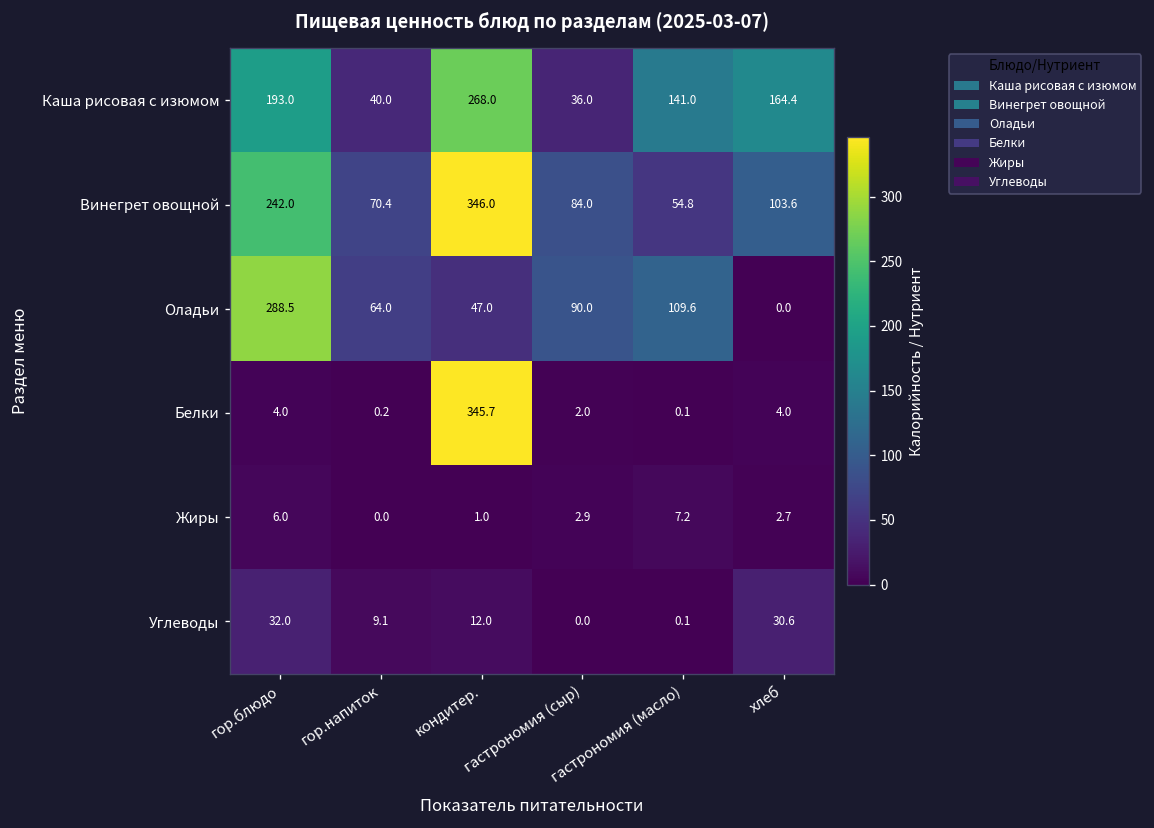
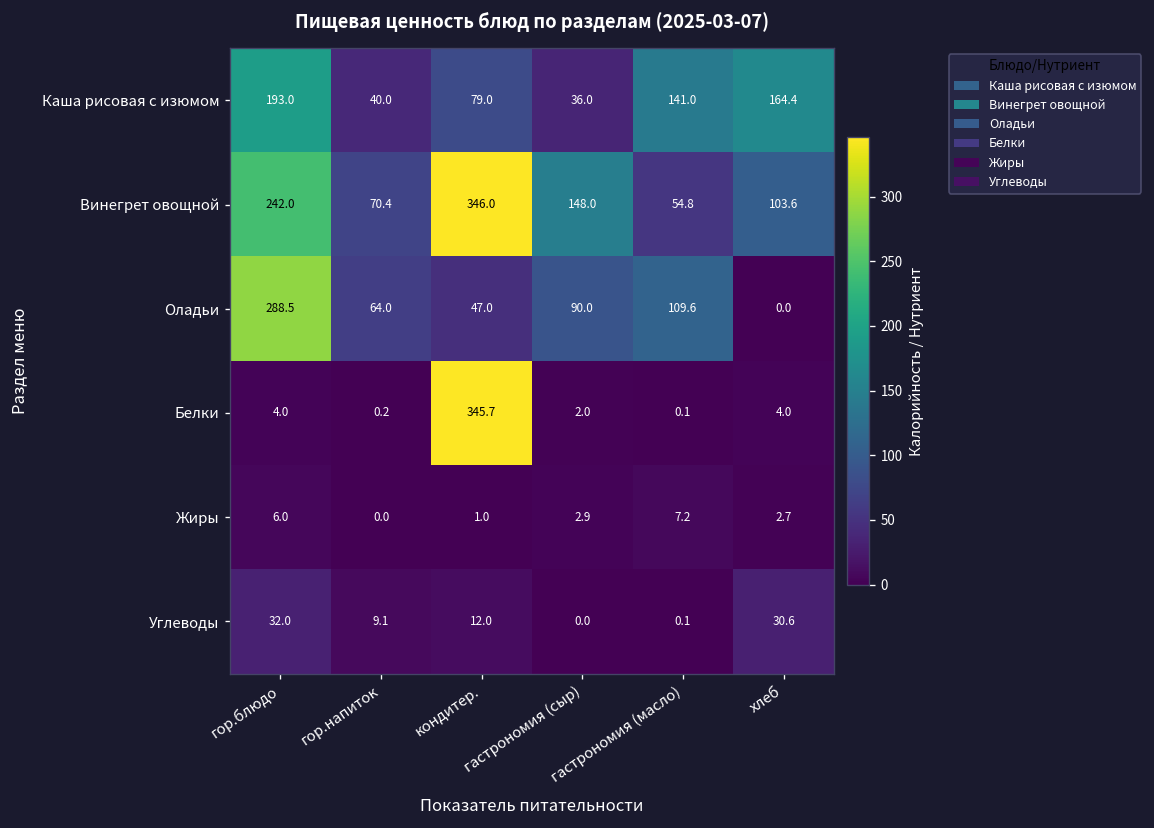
Каша рисовая с изюмом, кондитер.: 268.0 -> 79.0
Винегрет овощной, гастрономия (сыр): 84.0 -> 148.0
